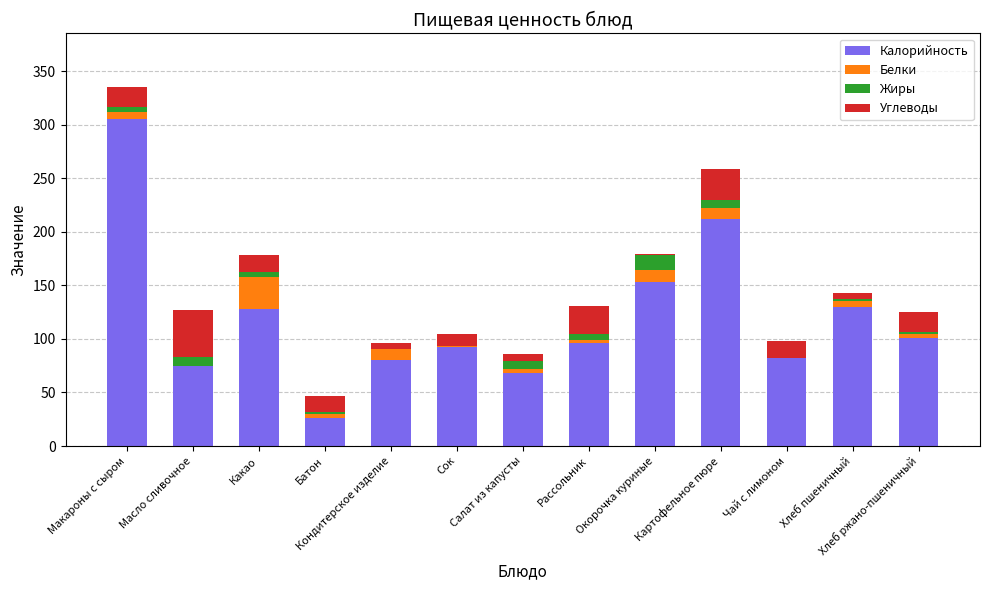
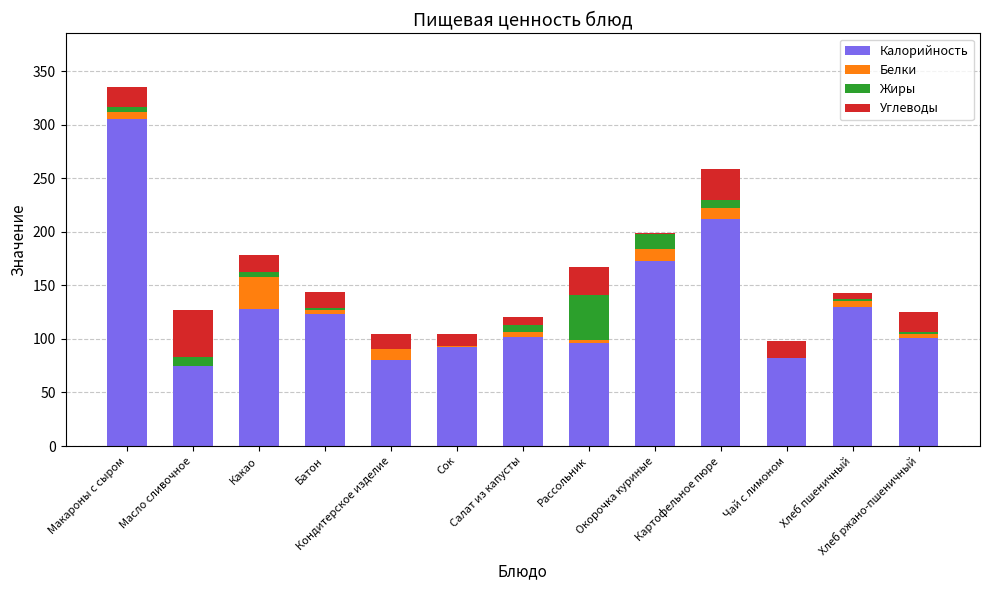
Калорийность, Батон: 26 -> 123
Углеводы, Кондитерское изделие: 5 -> 14
Калорийность, Салат из капусты: 68 -> 102
Жиры, Рассольник: 6 -> 42
Калорийность, Окорочка куриные: 153 -> 173
